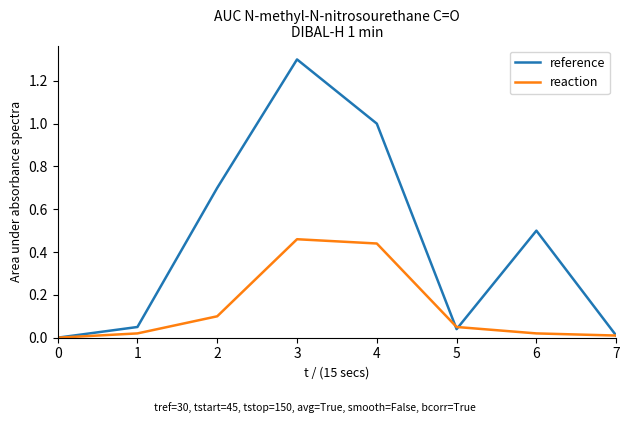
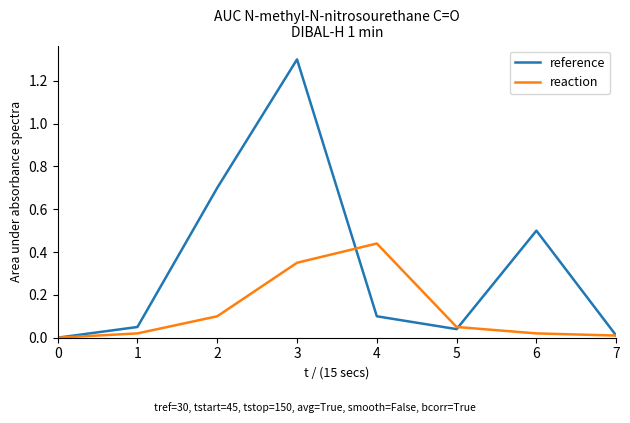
reaction, 3: 0.46 -> 0.35
reference, 4: 1.0 -> 0.1
